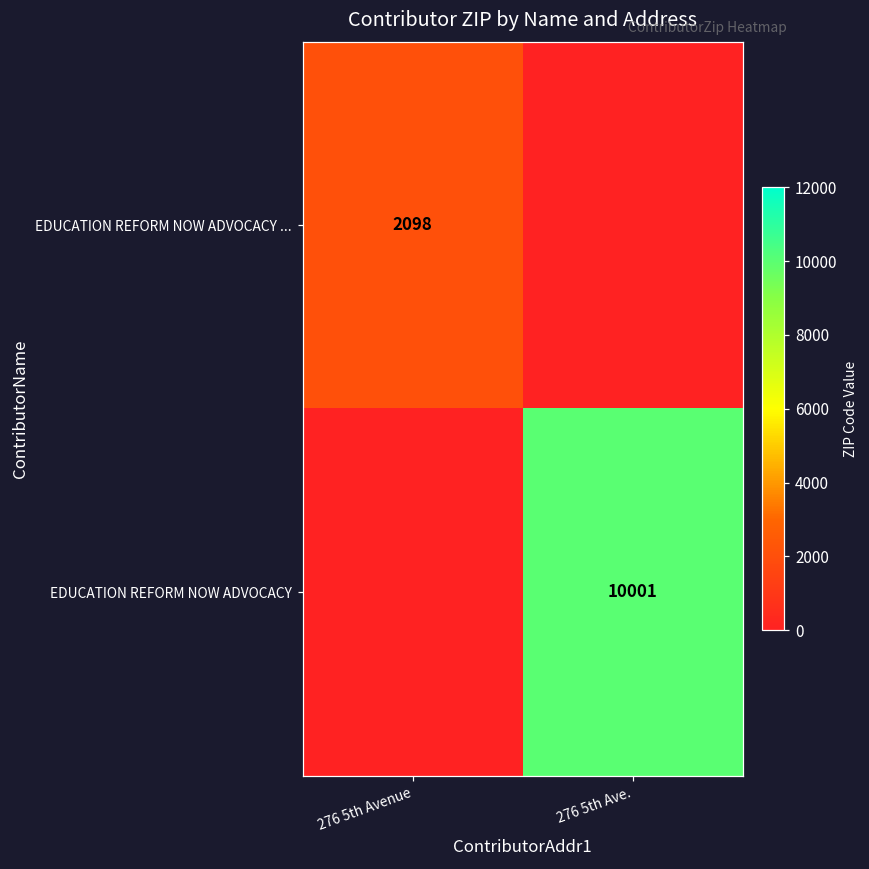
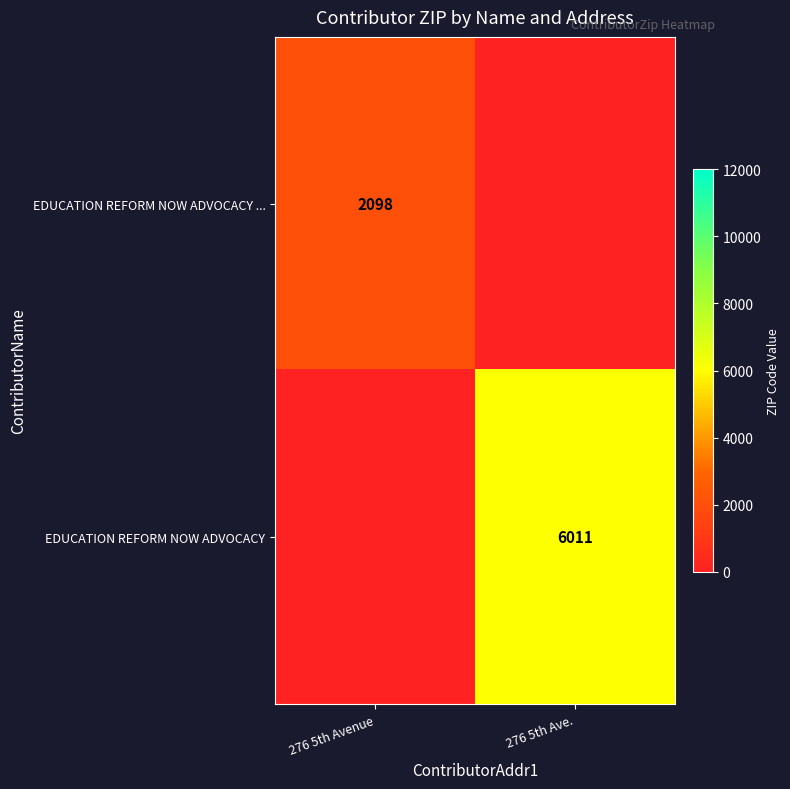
EDUCATION REFORM NOW ADVOCACY, 276 5th Ave.: 10001 -> 6011
